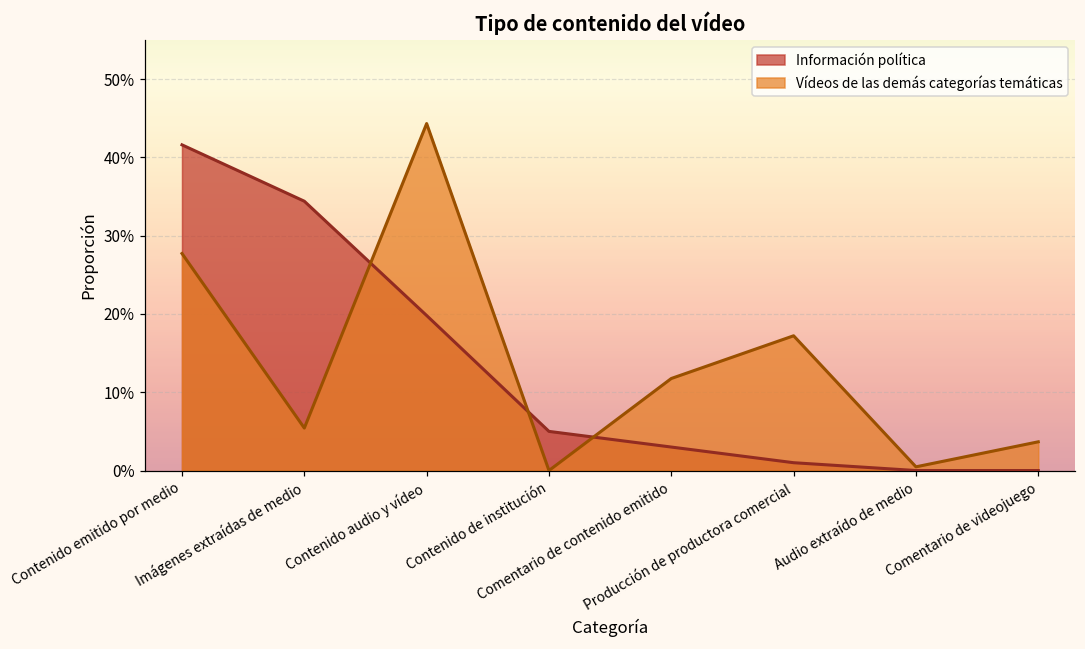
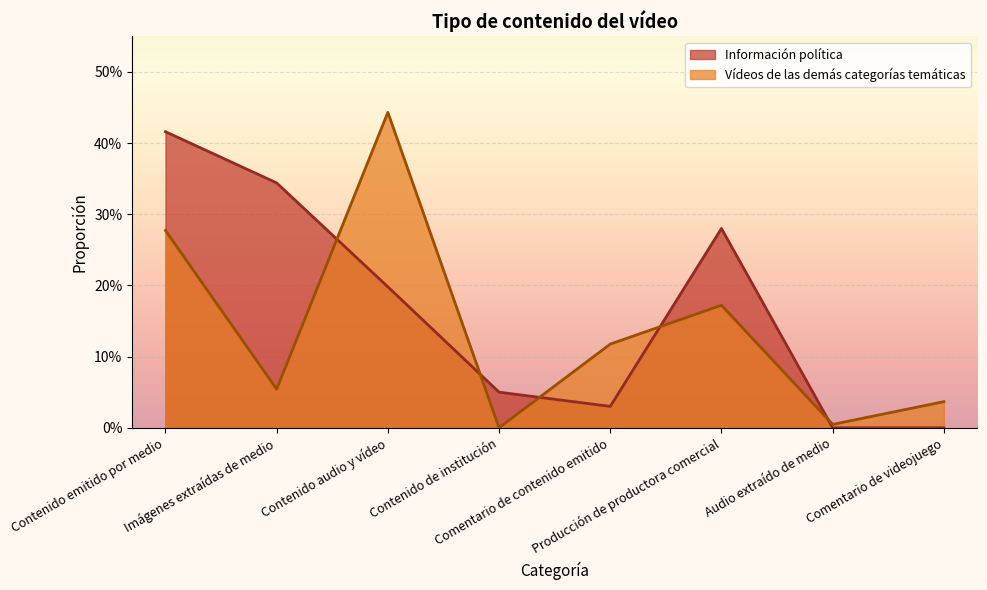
Información política, Producción de productora comercial: 1% -> 28%
